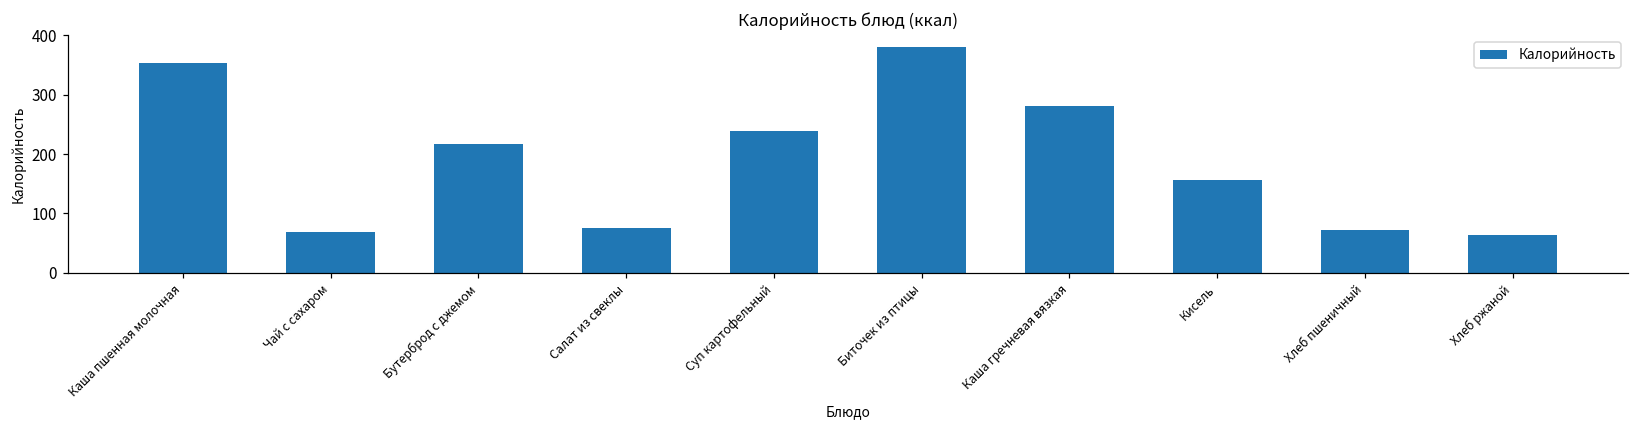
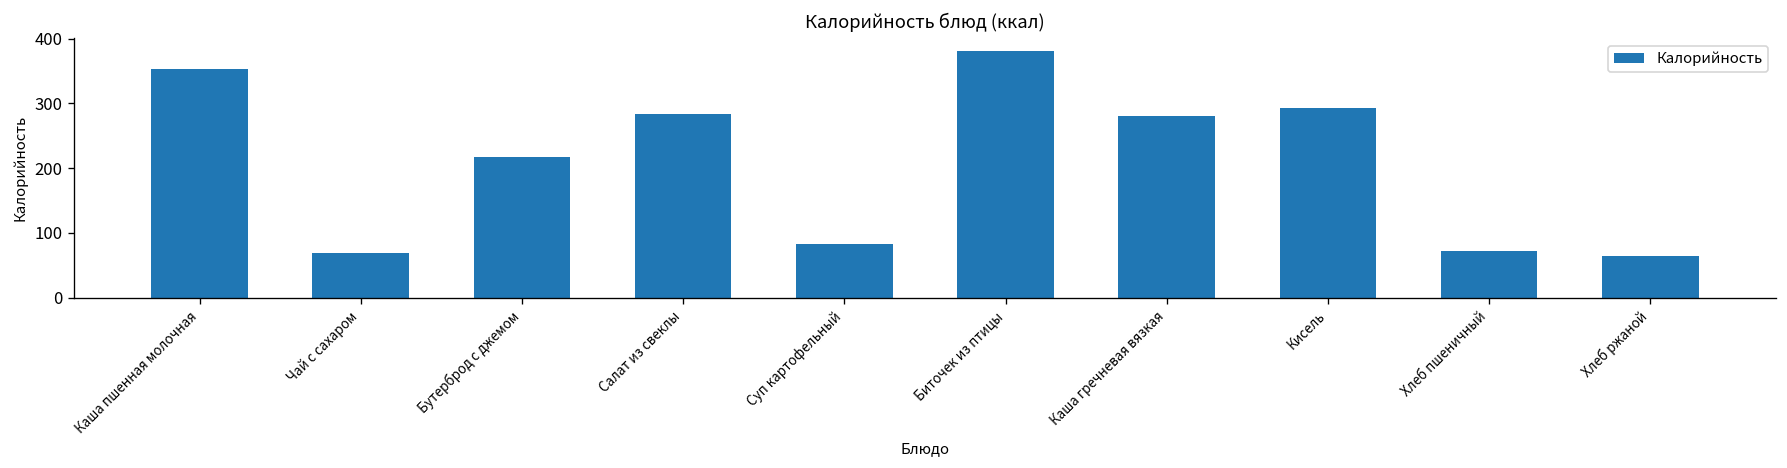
Салат из свеклы: 80 -> 280
Суп картофельный: 240 -> 80
Кисель: 160 -> 290
